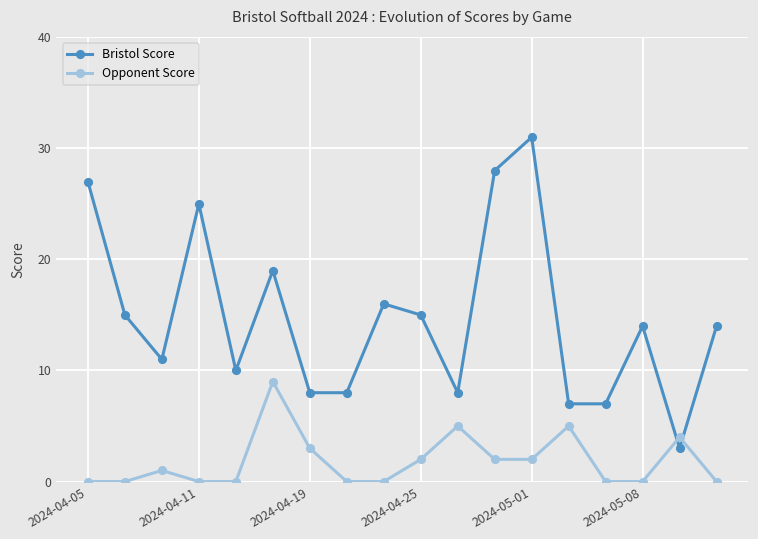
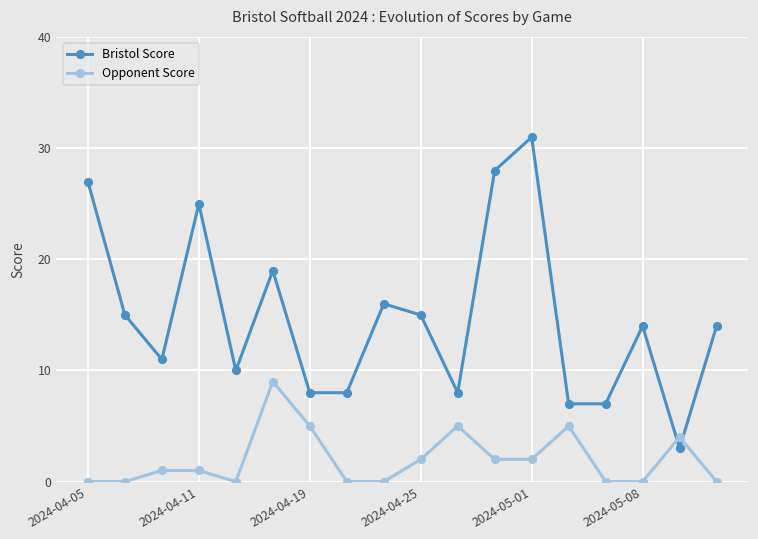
Opponent Score, 2024-04-11: 0 -> 1
Opponent Score, 2024-04-19: 3 -> 5
